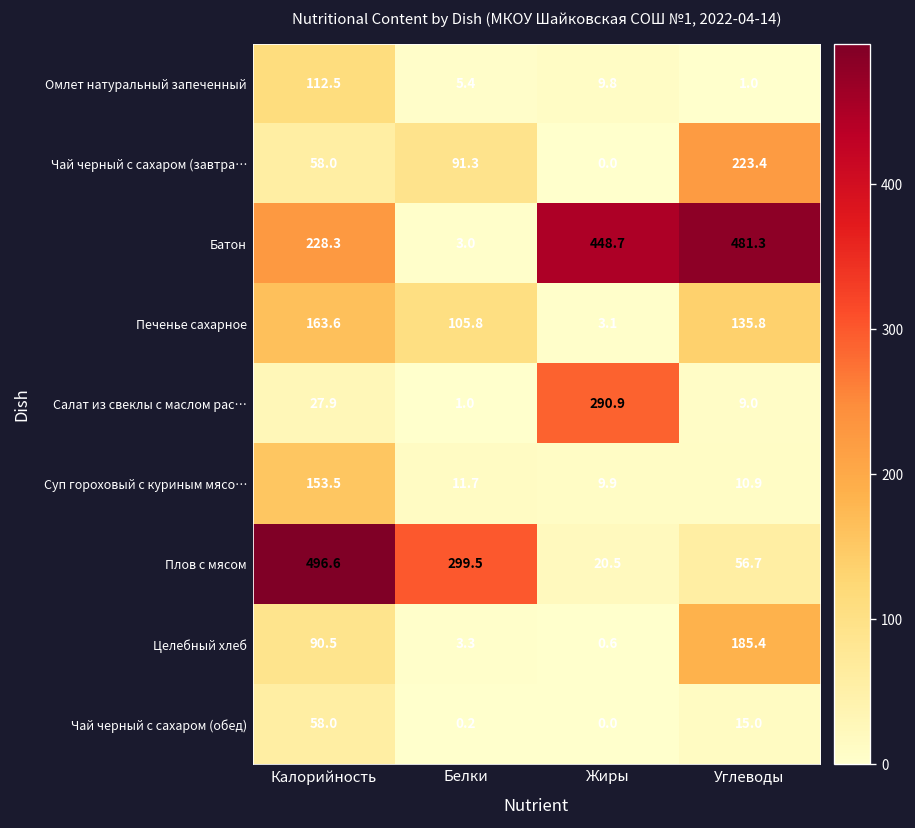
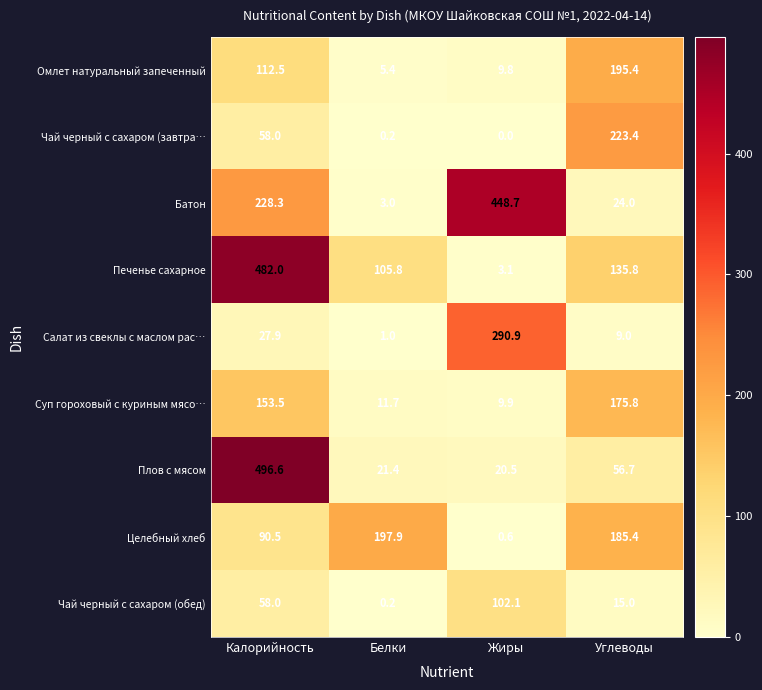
Омлет натуральный запеченный, Углеводы: 1.0 -> 195.4
Чай черный с сахаром (завтра…, Белки: 91.3 -> 0.2
Батон, Углеводы: 481.3 -> 24.0
Печенье сахарное, Калорийность: 163.6 -> 482.0
Суп гороховый с куриным мясо…, Углеводы: 10.9 -> 175.8
Плов с мясом, Белки: 299.5 -> 21.4
Целебный хлеб, Белки: 3.3 -> 197.9
Чай черный с сахаром (обед), Жиры: 0.0 -> 102.1
